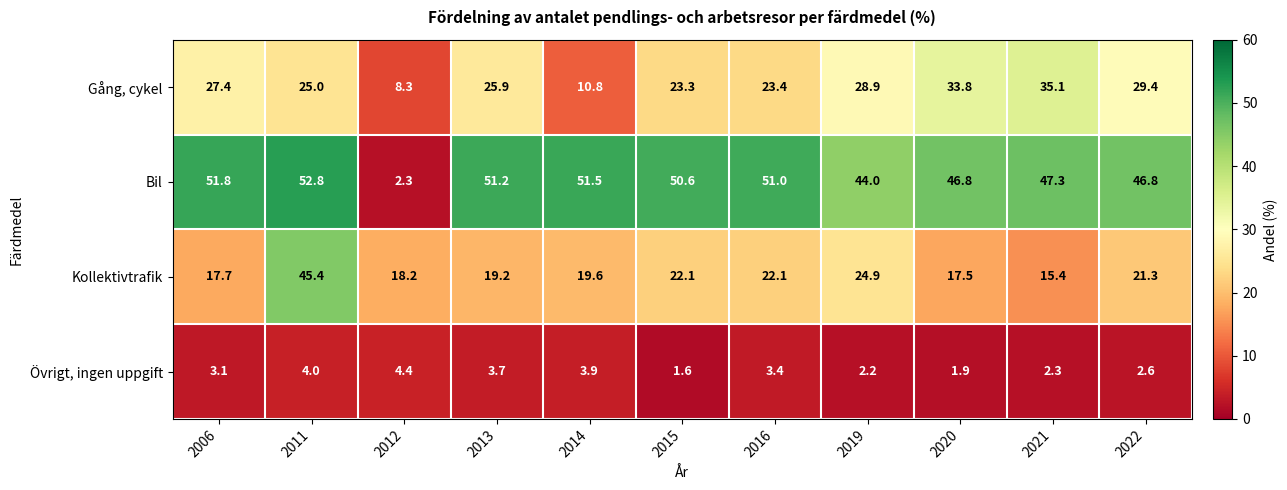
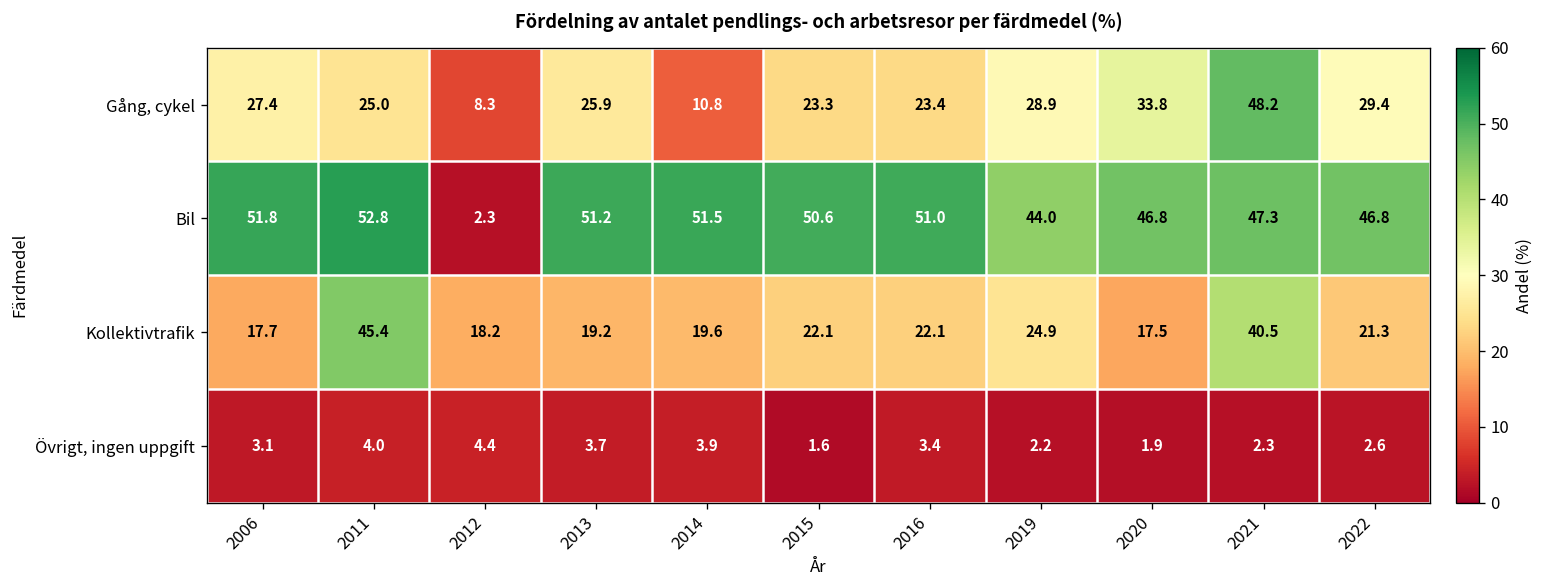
Gång, cykel, 2021: 35.1 -> 48.2
Kollektivtrafik, 2021: 15.4 -> 40.5
